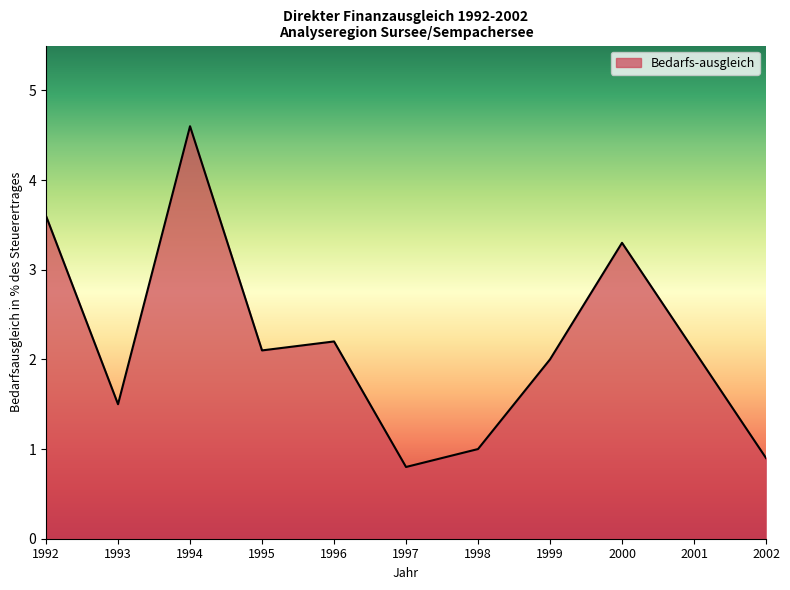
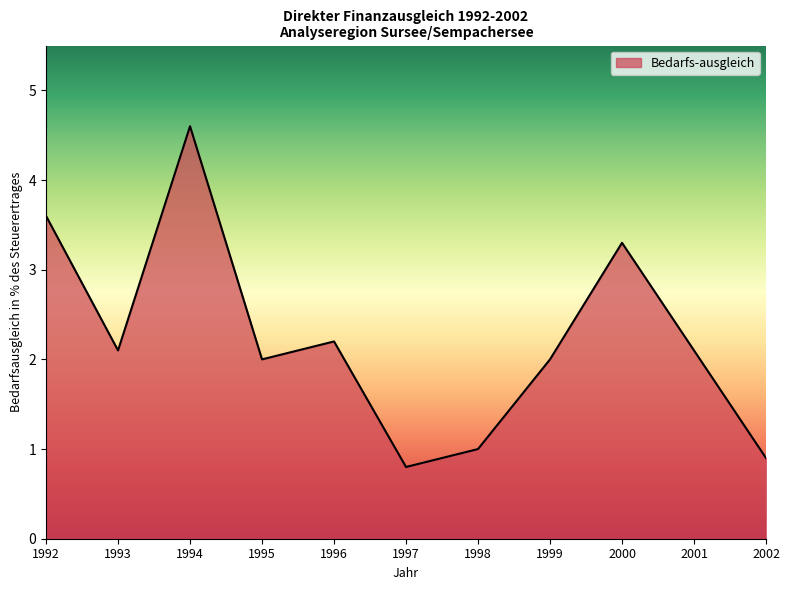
1993: 1.5 -> 2.1
1995: 2.1 -> 2.0
